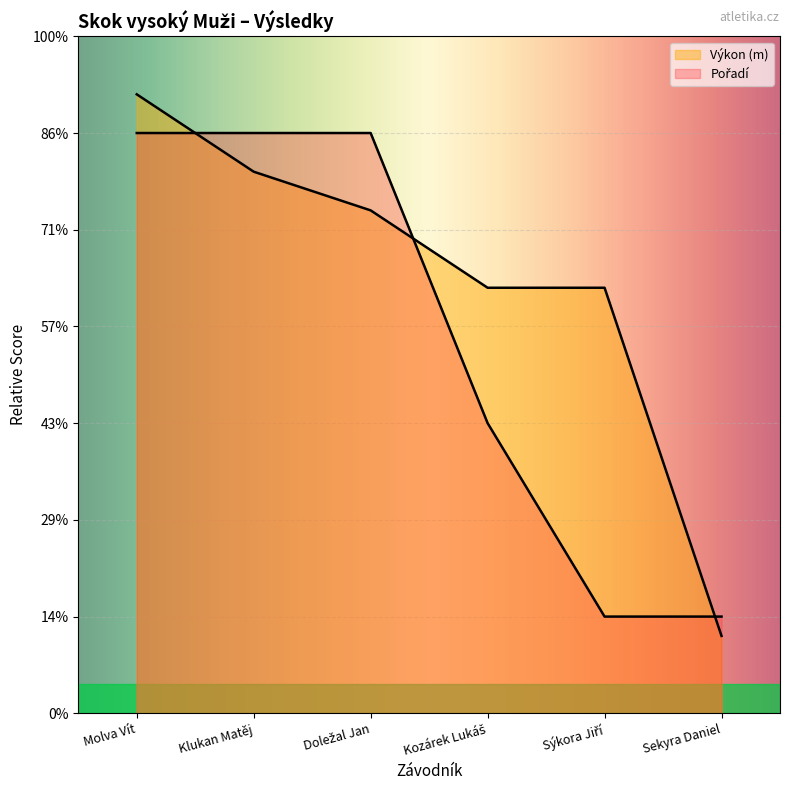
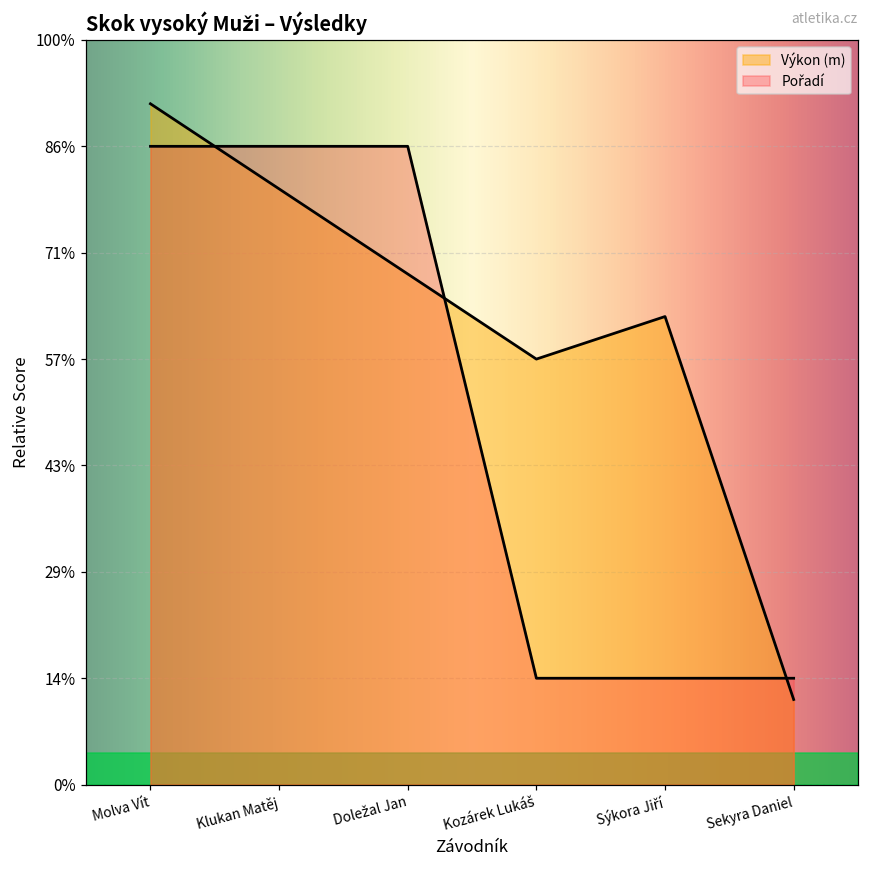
Výkon (m), Doležal Jan: 74% -> 69%
Výkon (m), Kozárek Lukáš: 63% -> 57%
Pořadí, Kozárek Lukáš: 43% -> 14%
